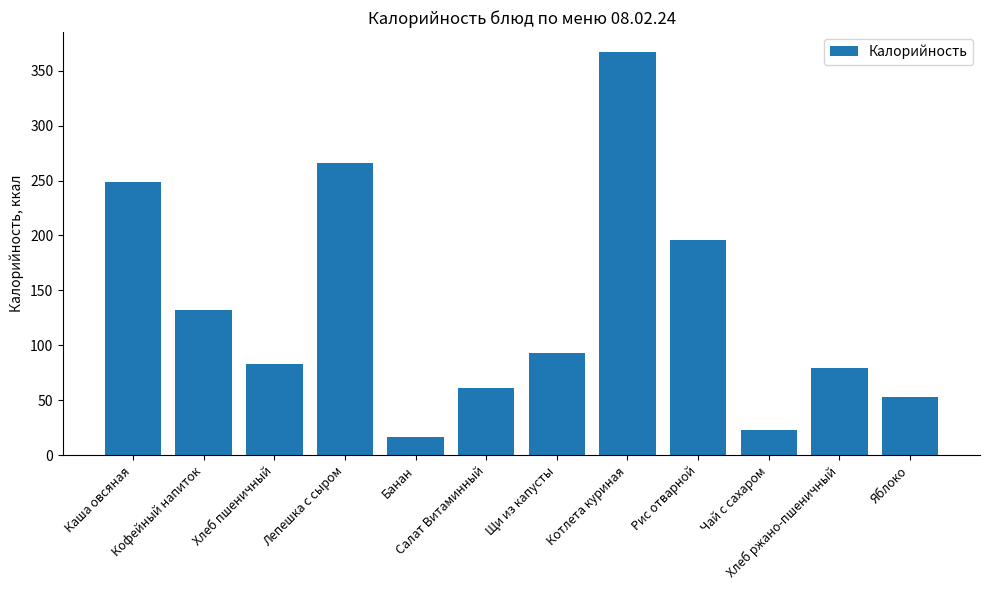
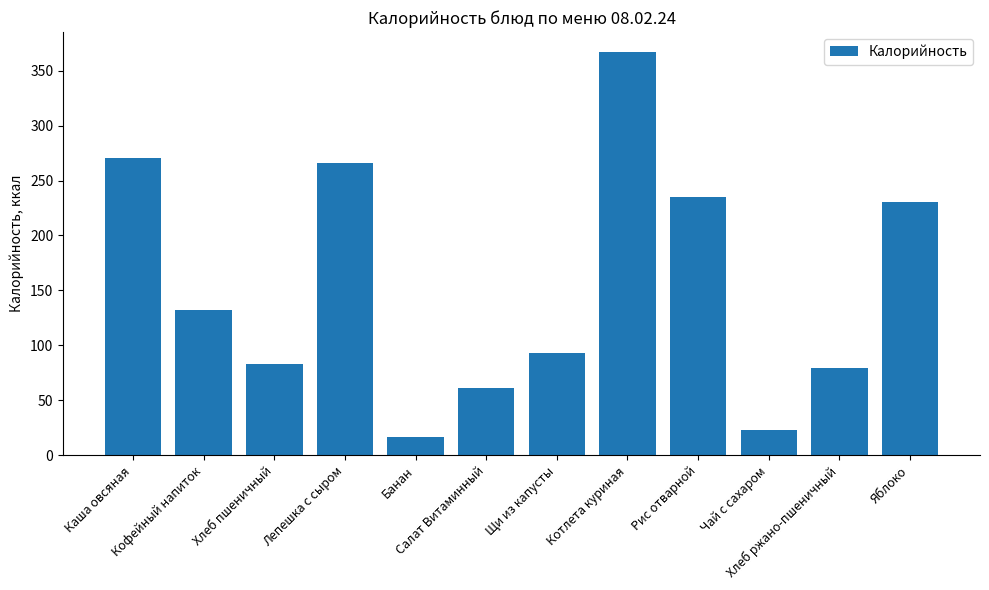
Каша овсяная: 249 -> 271
Рис отварной: 196 -> 235
Яблоко: 53 -> 230
